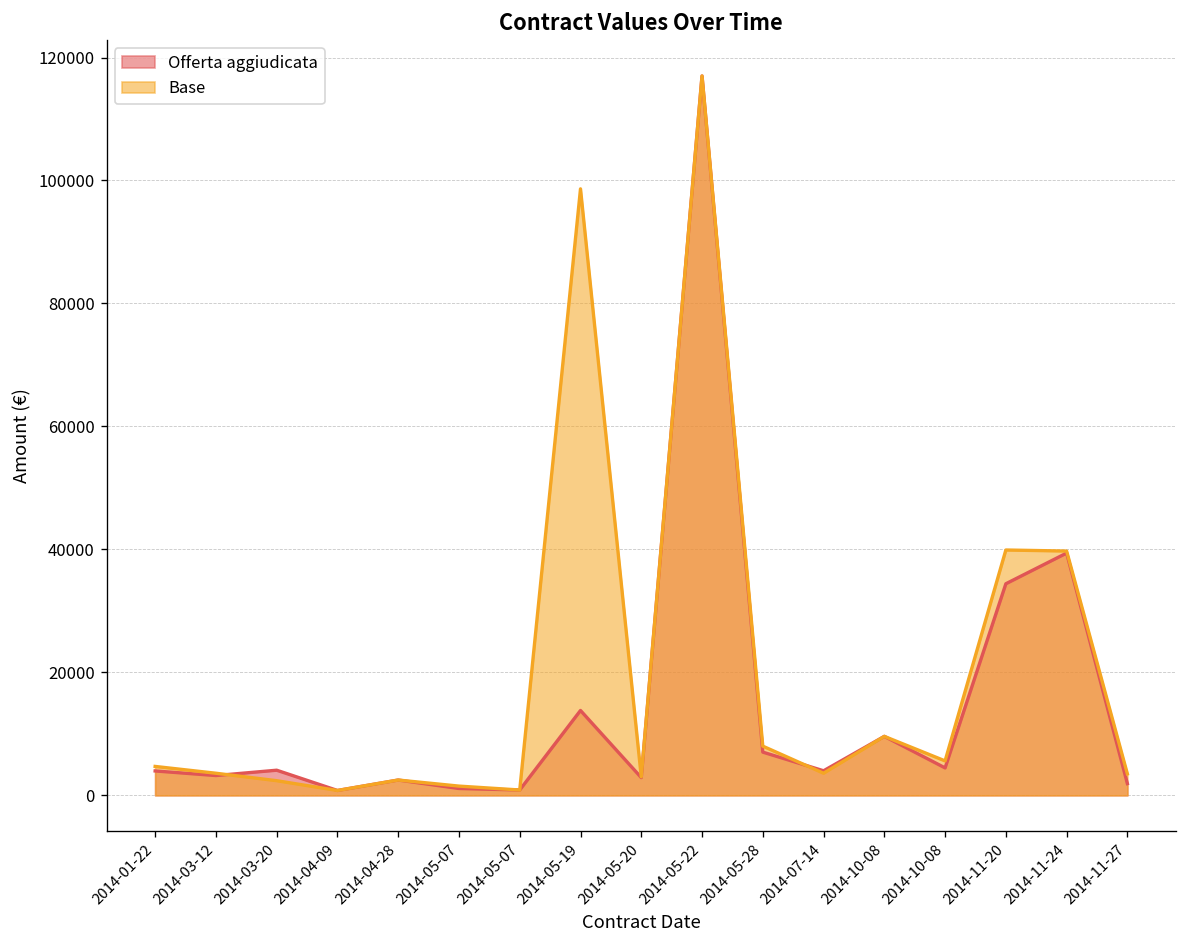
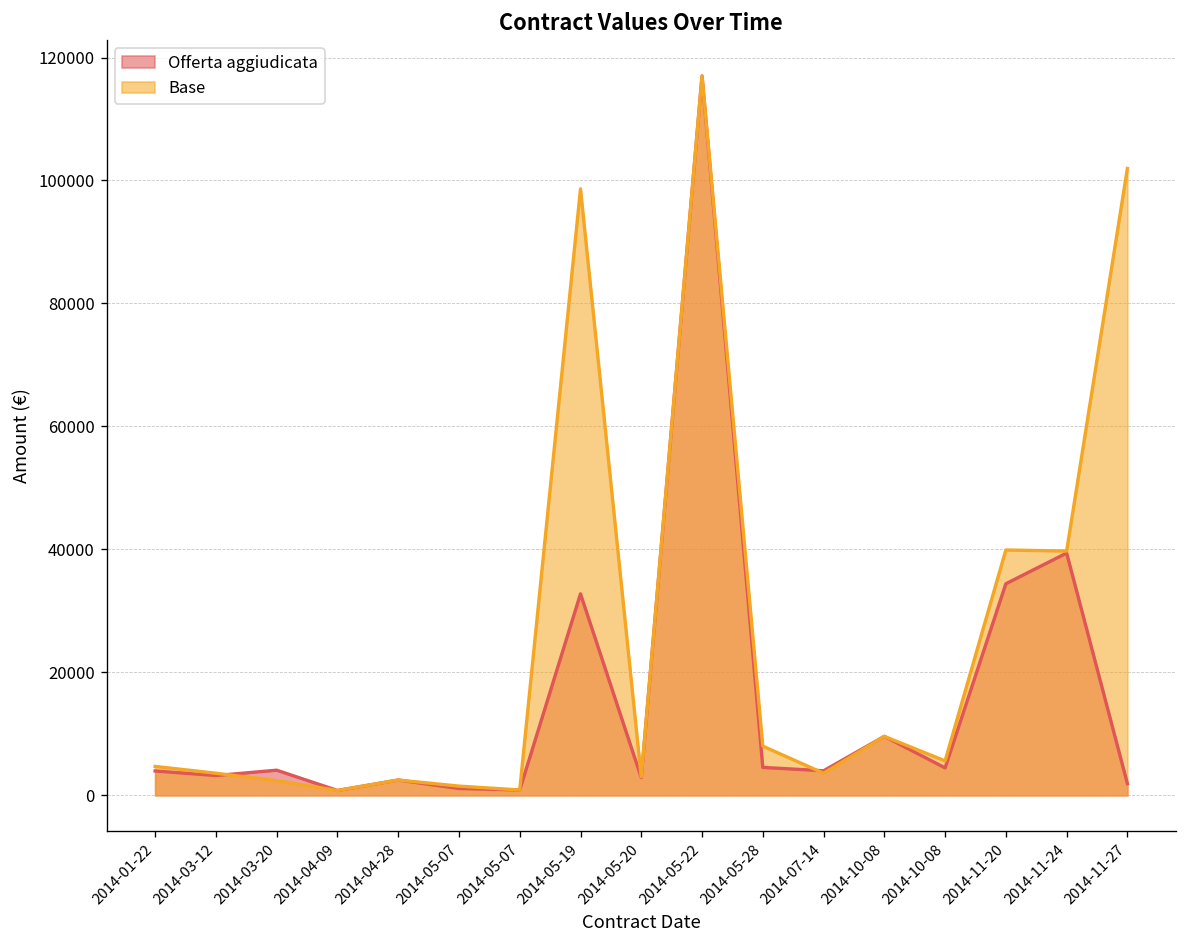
Offerta aggiudicata, 2014-05-19: 14000 -> 33000
Offerta aggiudicata, 2014-05-28: 7000 -> 5000
Base, 2014-11-27: 3000 -> 102000
